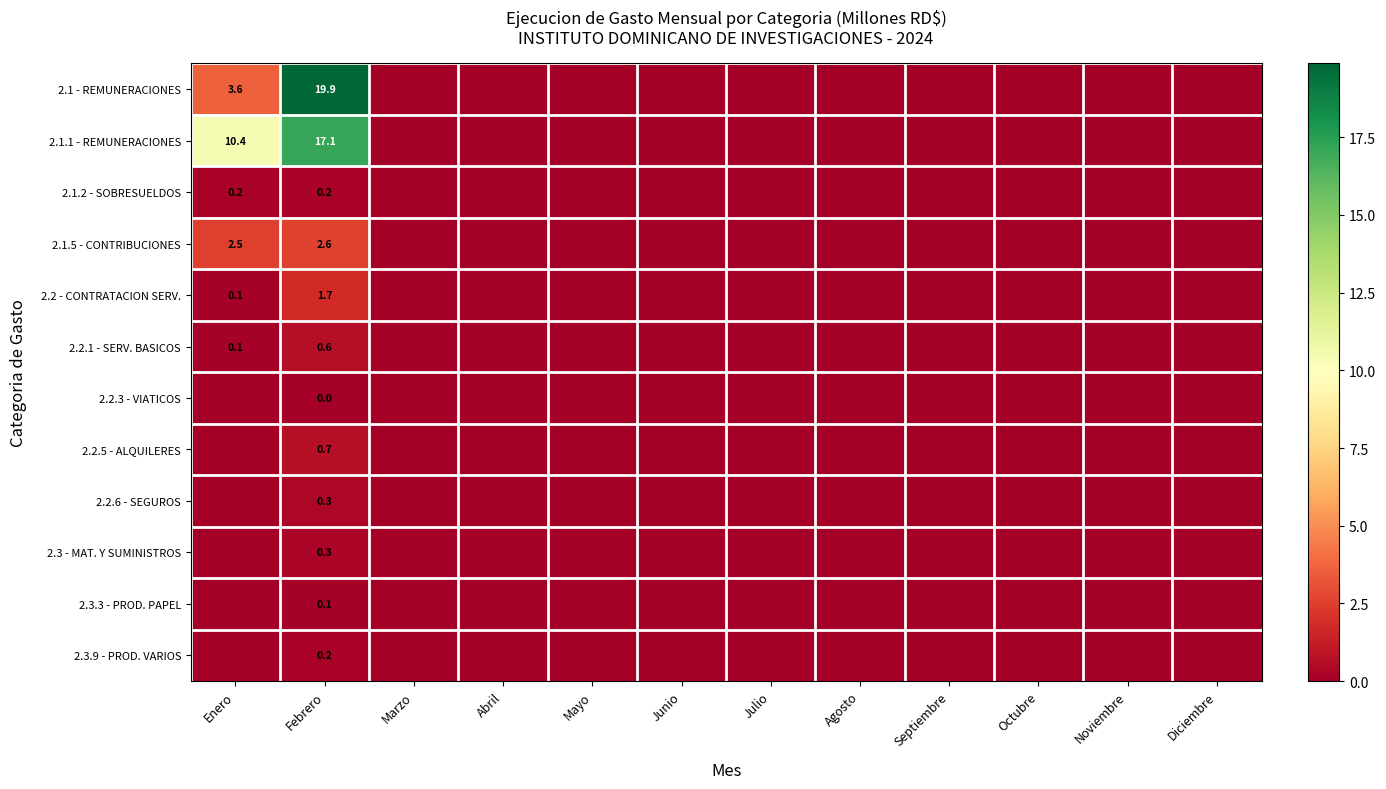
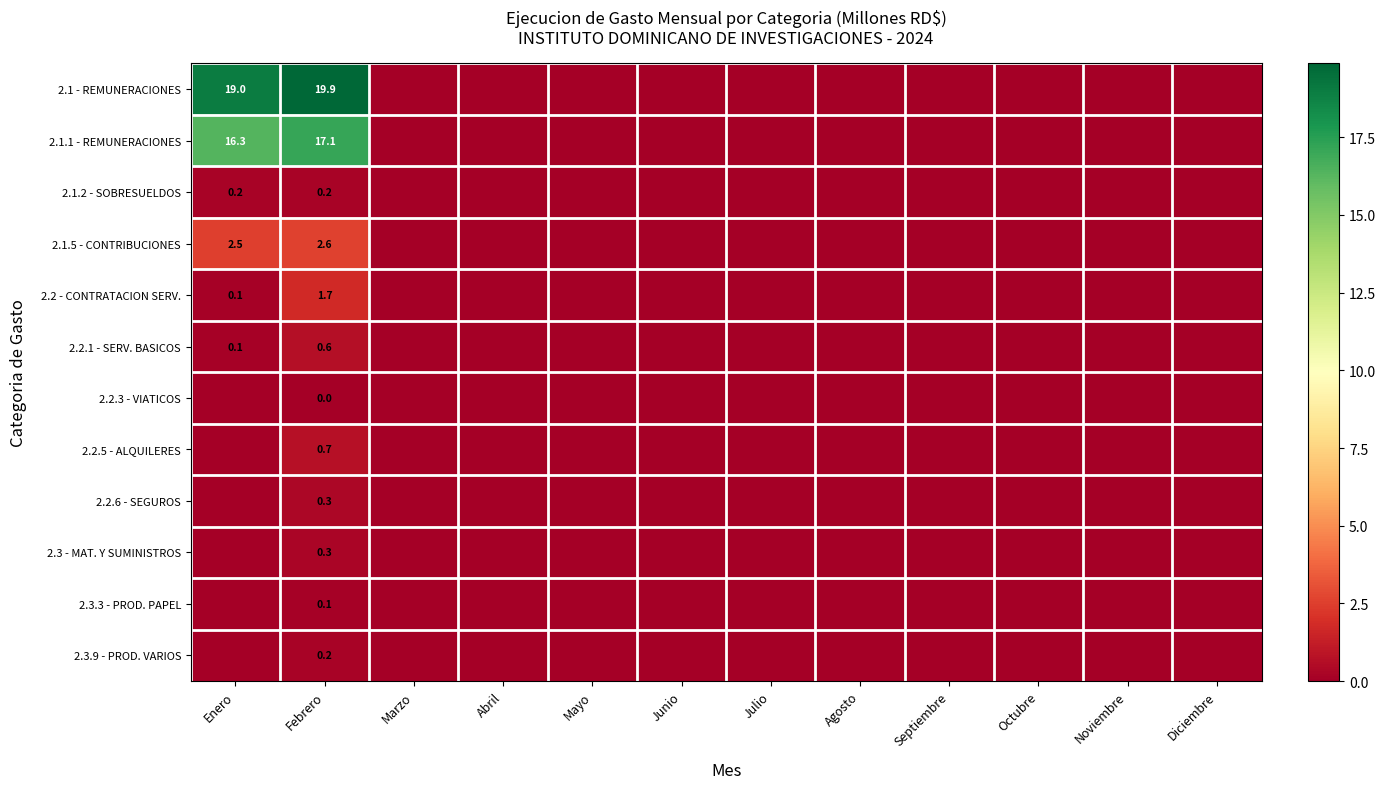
2.1 - REMUNERACIONES, Enero: 3.6 -> 19.0
2.1.1 - REMUNERACIONES, Enero: 10.4 -> 16.3
